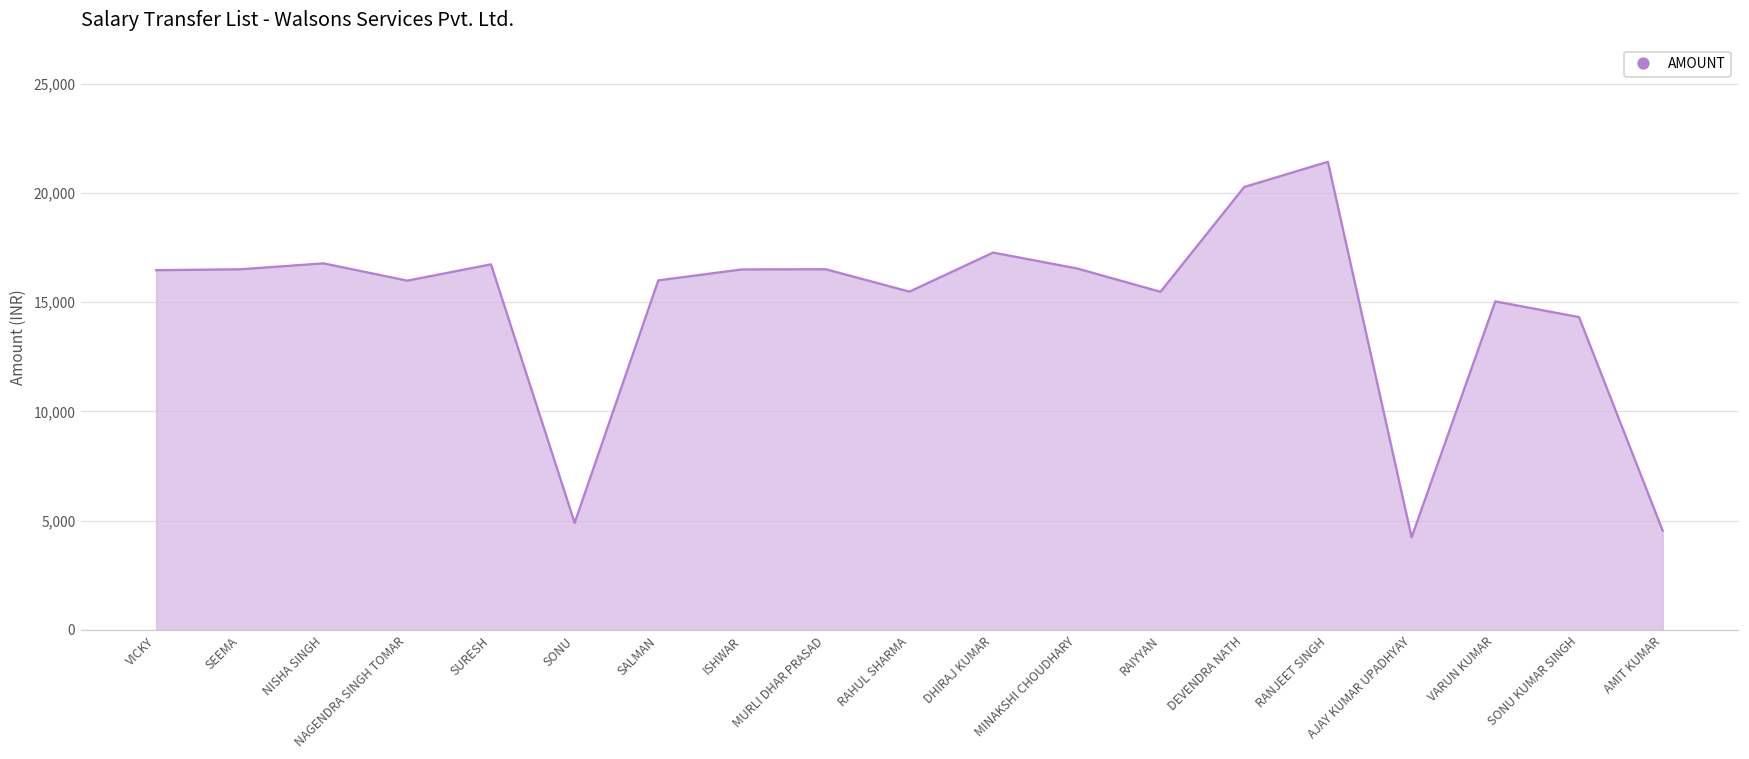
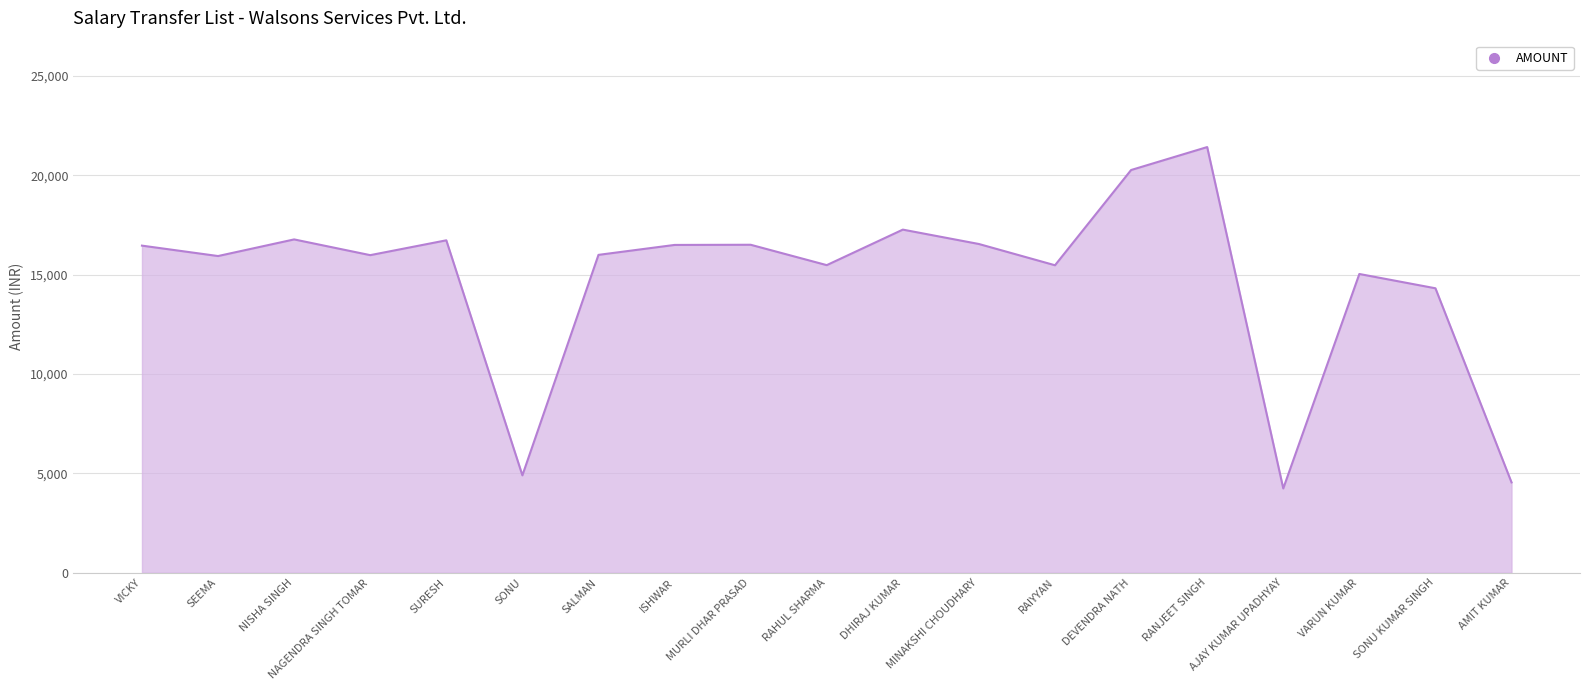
SEEMA: 16,500 -> 15,900
